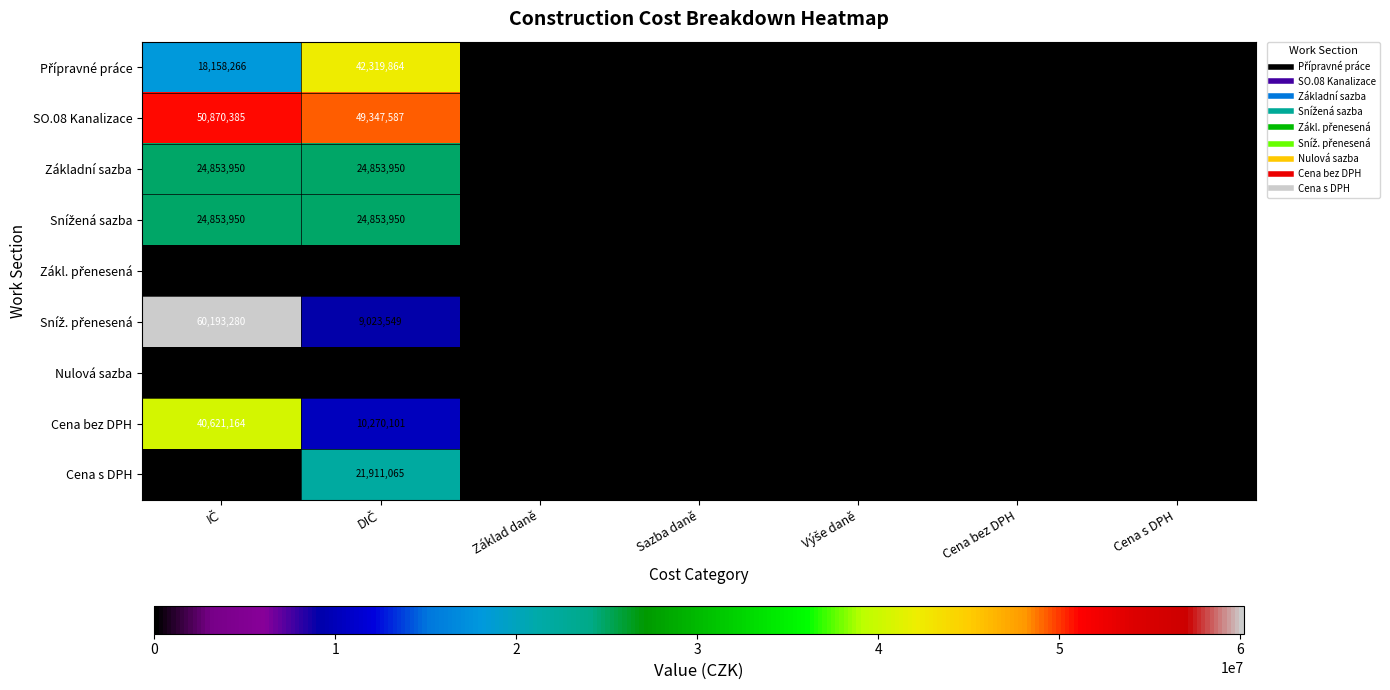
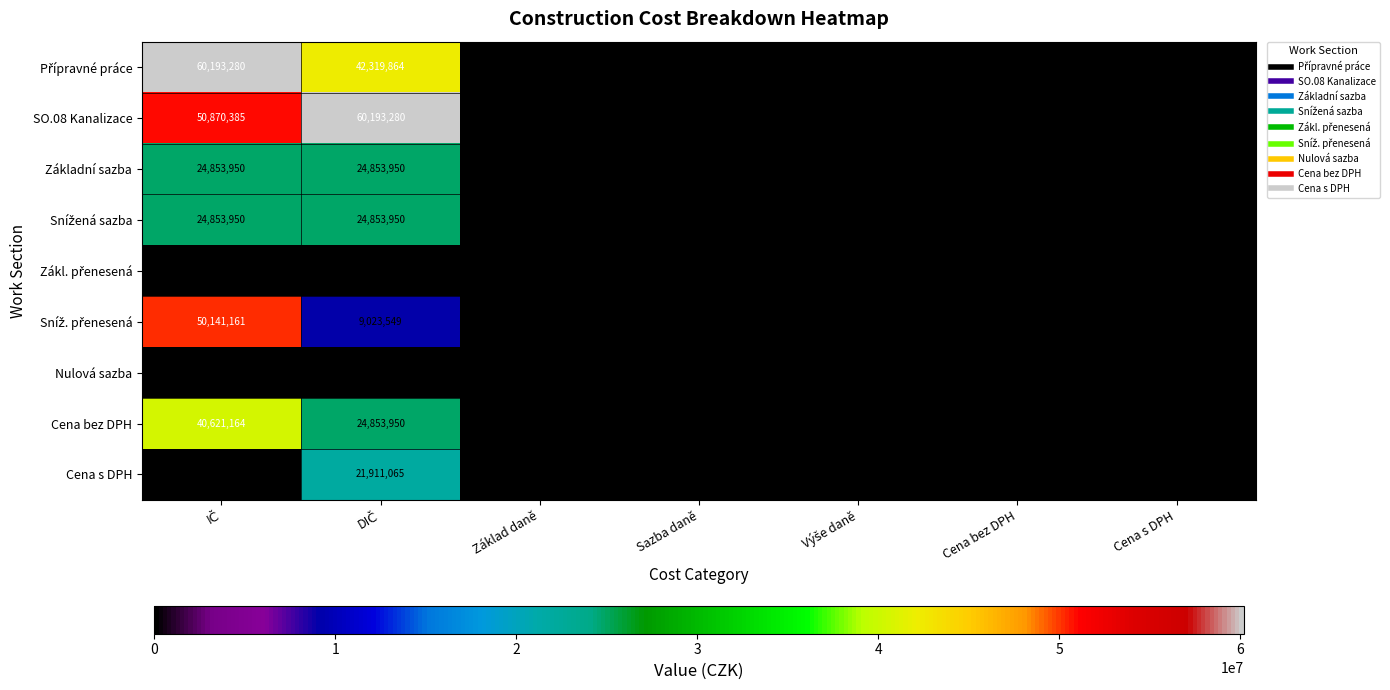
Přípravné práce, IČ: 18,158,266 -> 60,193,280
SO.08 Kanalizace, DIČ: 49,347,587 -> 60,193,280
Sníž. přenesená, IČ: 60,193,280 -> 50,141,161
Cena bez DPH, DIČ: 10,270,101 -> 24,853,950
